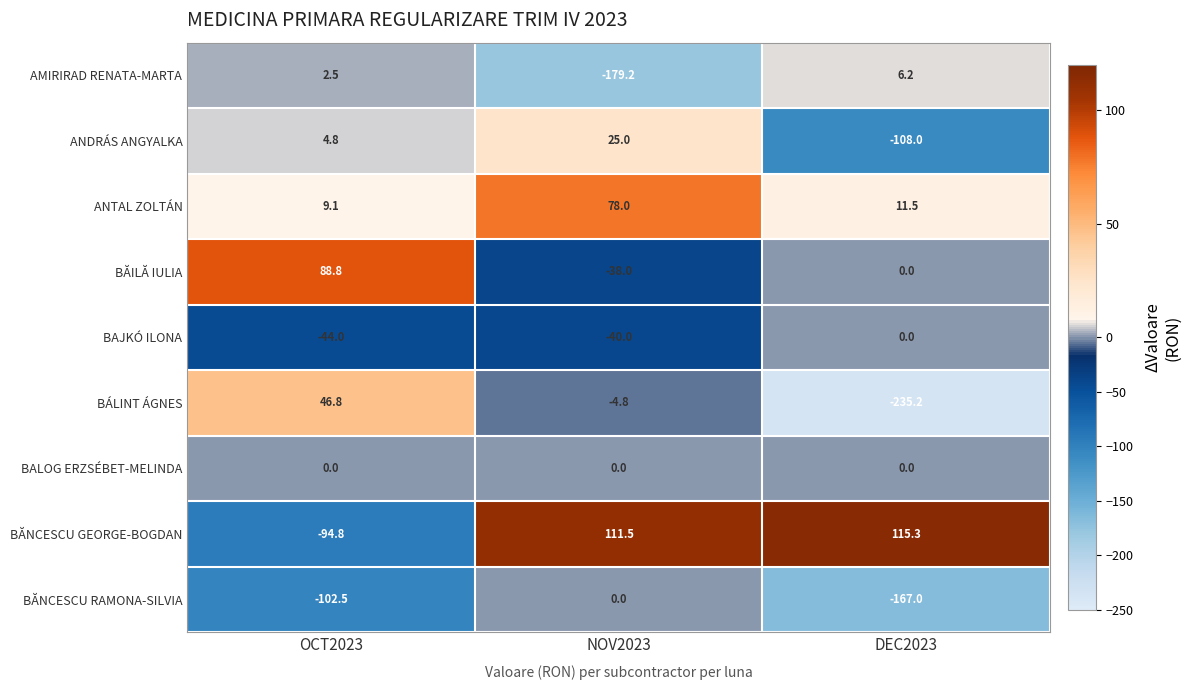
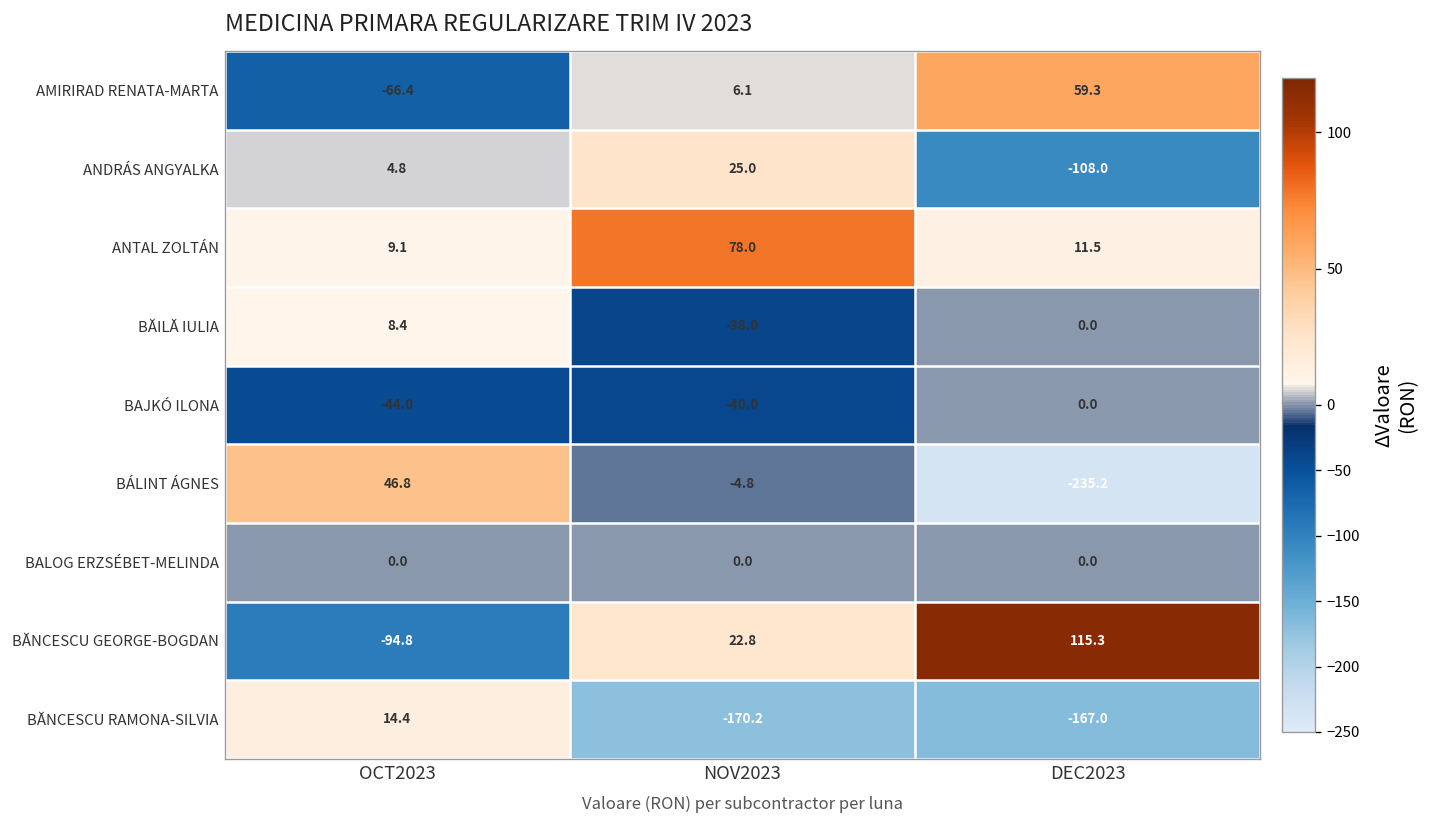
AMIRIRAD RENATA-MARTA, OCT2023: 2.5 -> -66.4
AMIRIRAD RENATA-MARTA, NOV2023: -179.2 -> 6.1
AMIRIRAD RENATA-MARTA, DEC2023: 6.2 -> 59.3
BĂILĂ IULIA, OCT2023: 88.8 -> 8.4
BĂNCESCU GEORGE-BOGDAN, NOV2023: 111.5 -> 22.8
BĂNCESCU RAMONA-SILVIA, OCT2023: -102.5 -> 14.4
BĂNCESCU RAMONA-SILVIA, NOV2023: 0.0 -> -170.2
